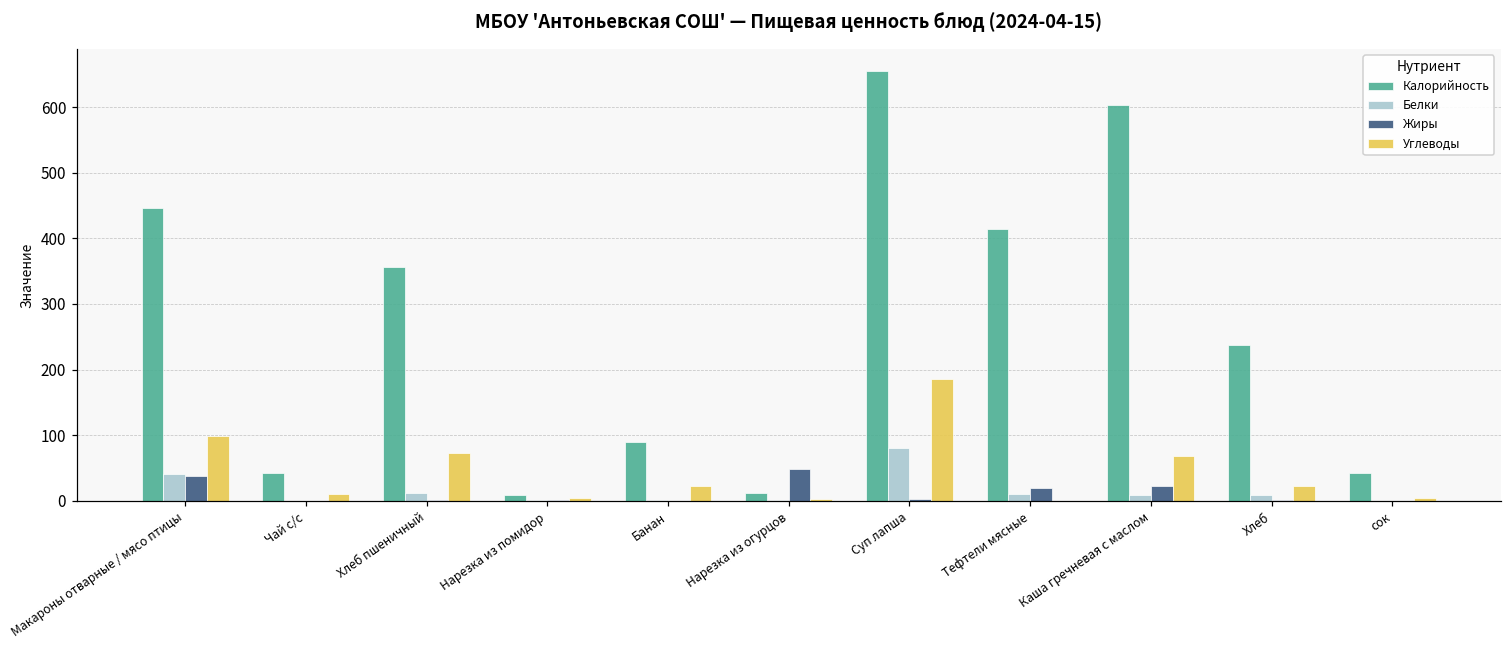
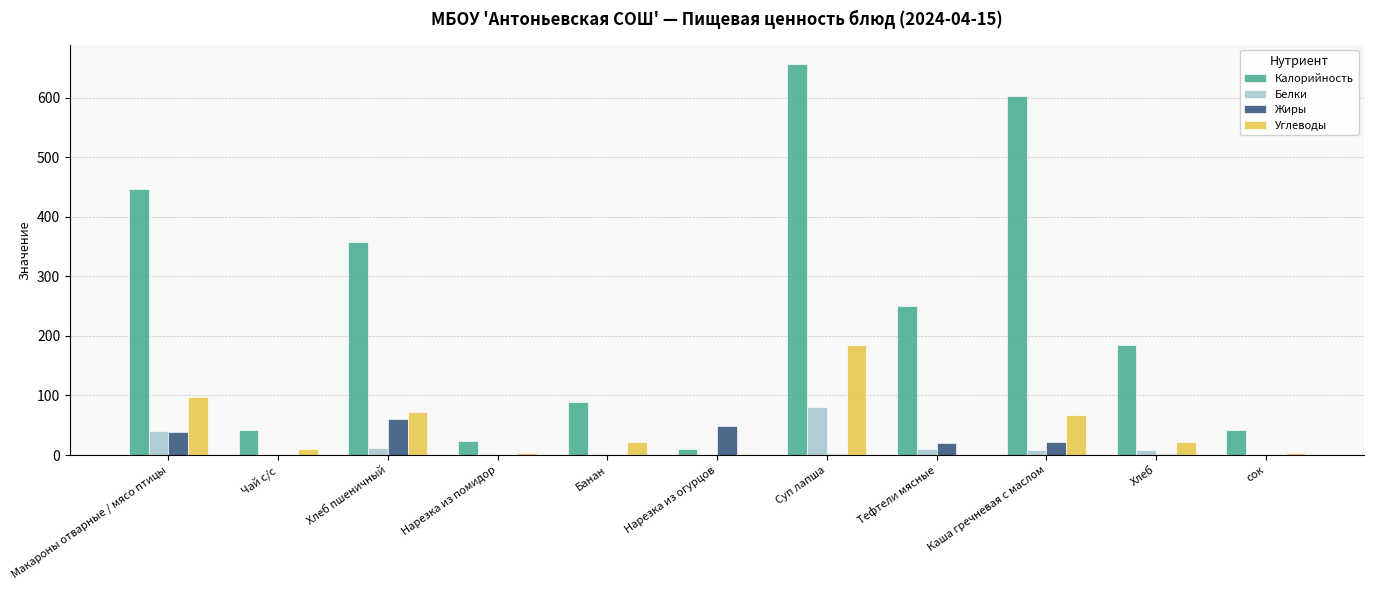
Жиры, Хлеб пшеничный: 0 -> 60
Калорийность, Нарезка из помидор: 10 -> 20
Калорийность, Тефтели мясные: 410 -> 250
Калорийность, Хлеб: 240 -> 180
